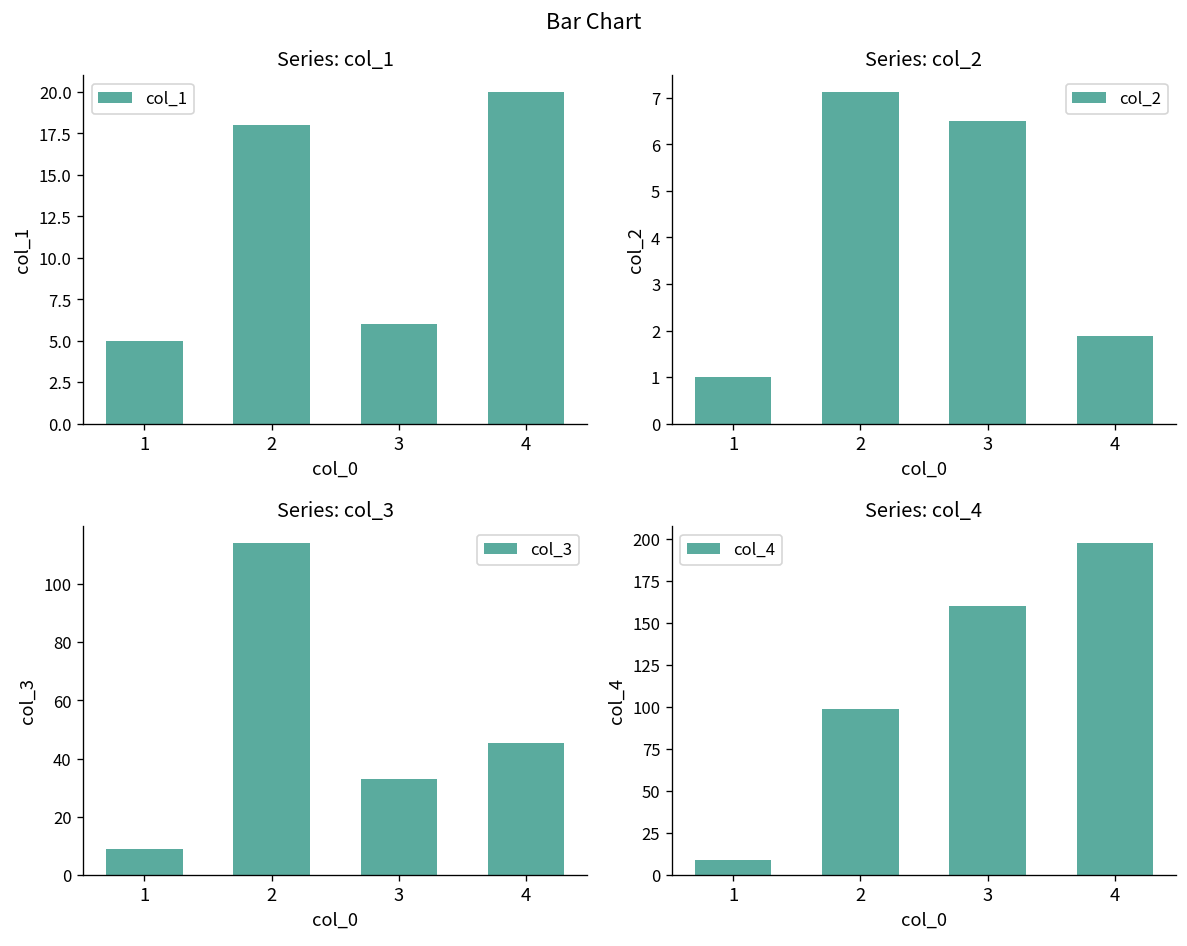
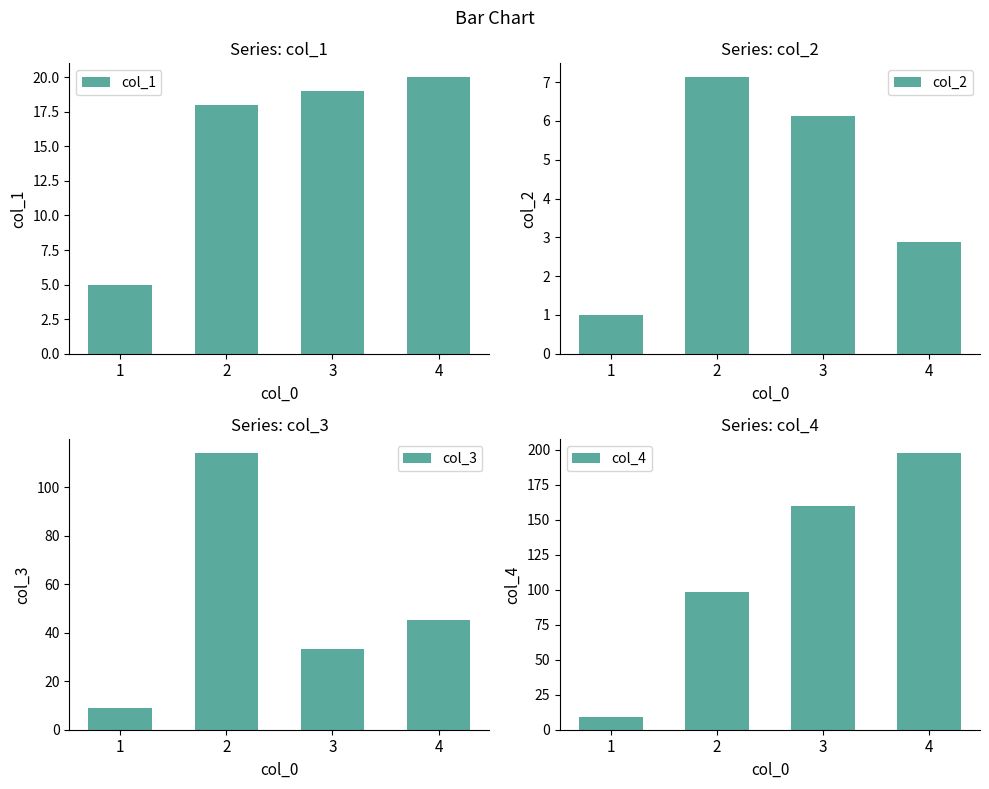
Series: col_1, 3: 6 -> 19
Series: col_2, 3: 6.5 -> 6.1
Series: col_2, 4: 1.9 -> 2.9
